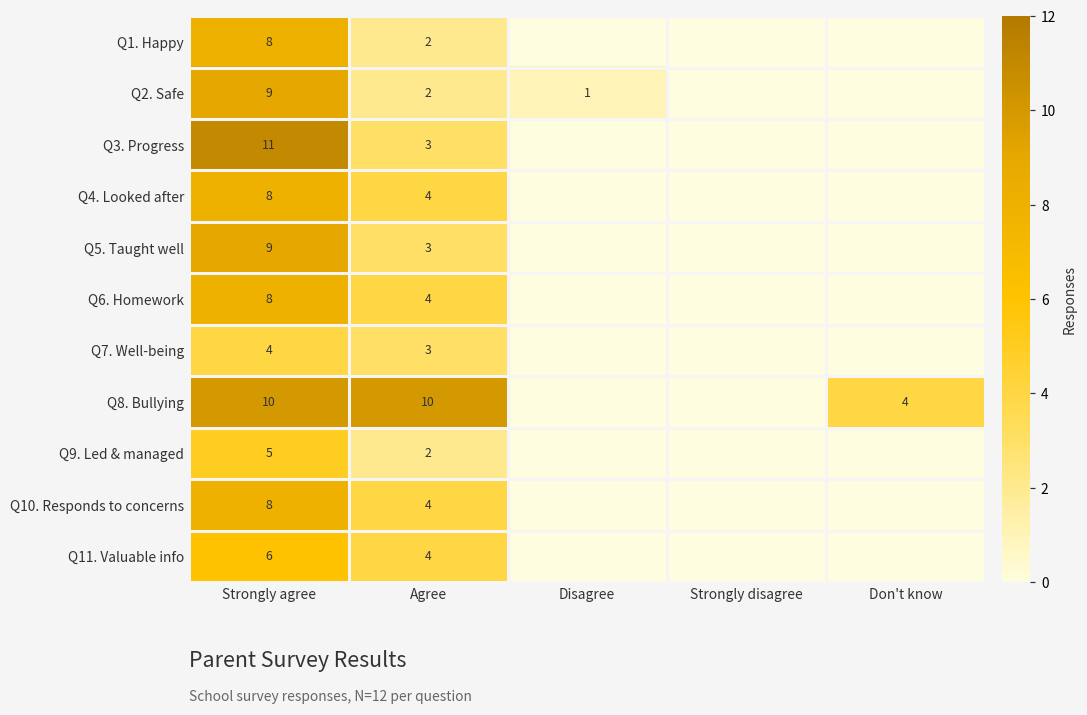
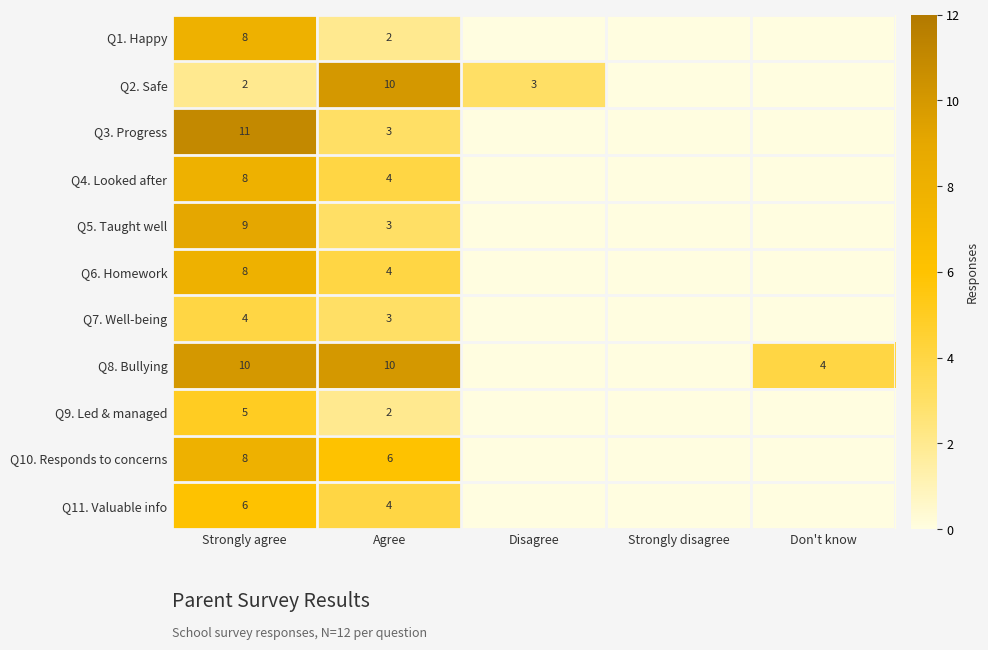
Q2. Safe, Strongly agree: 9 -> 2
Q2. Safe, Agree: 2 -> 10
Q2. Safe, Disagree: 1 -> 3
Q10. Responds to concerns, Agree: 4 -> 6
